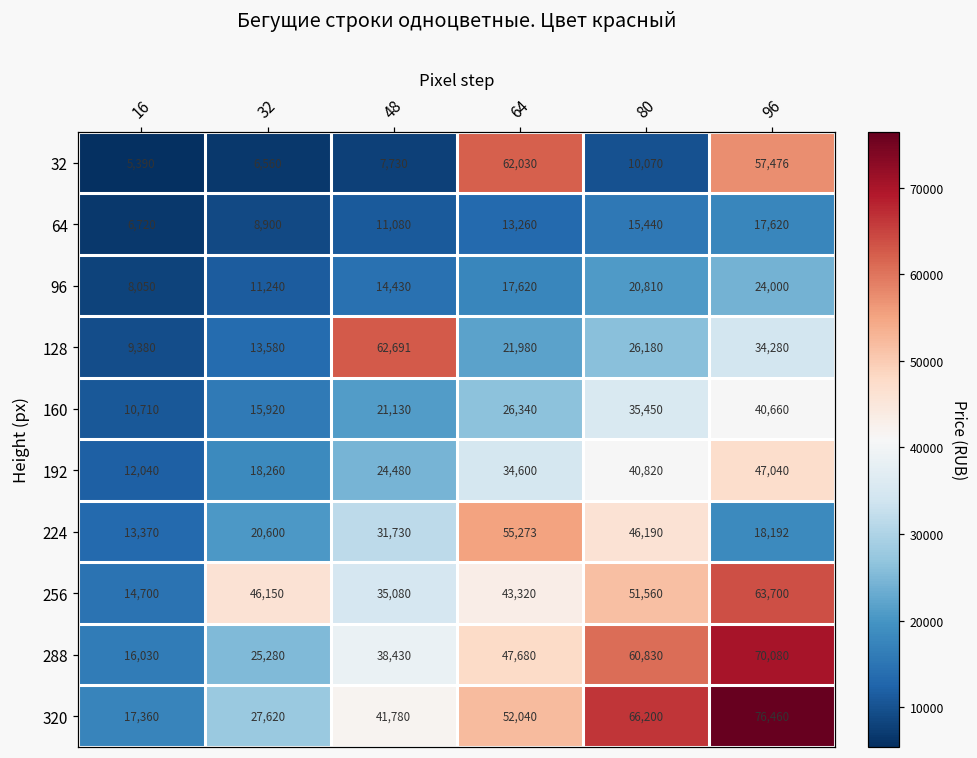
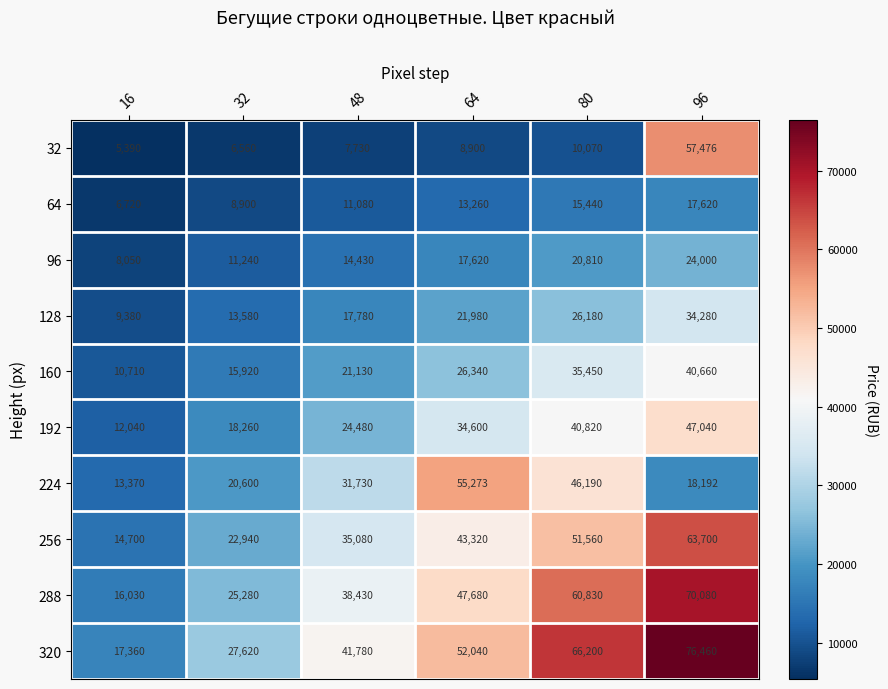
32, 64: 62,030 -> 8,900
128, 48: 62,691 -> 17,780
256, 32: 46,150 -> 22,940
